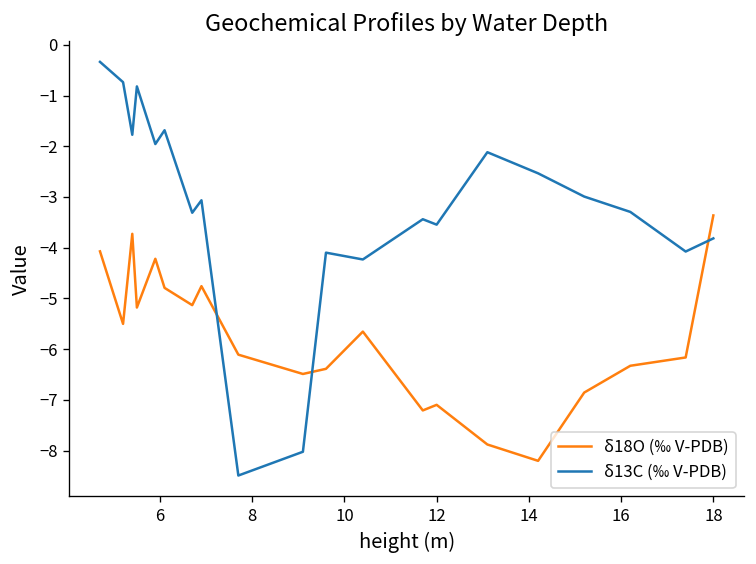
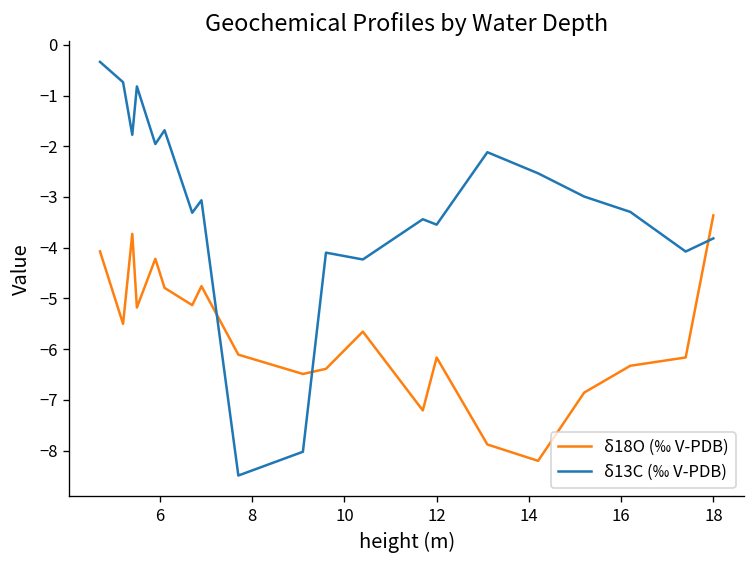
δ18O (‰ V-PDB), 12: -7.1 -> -6.2
